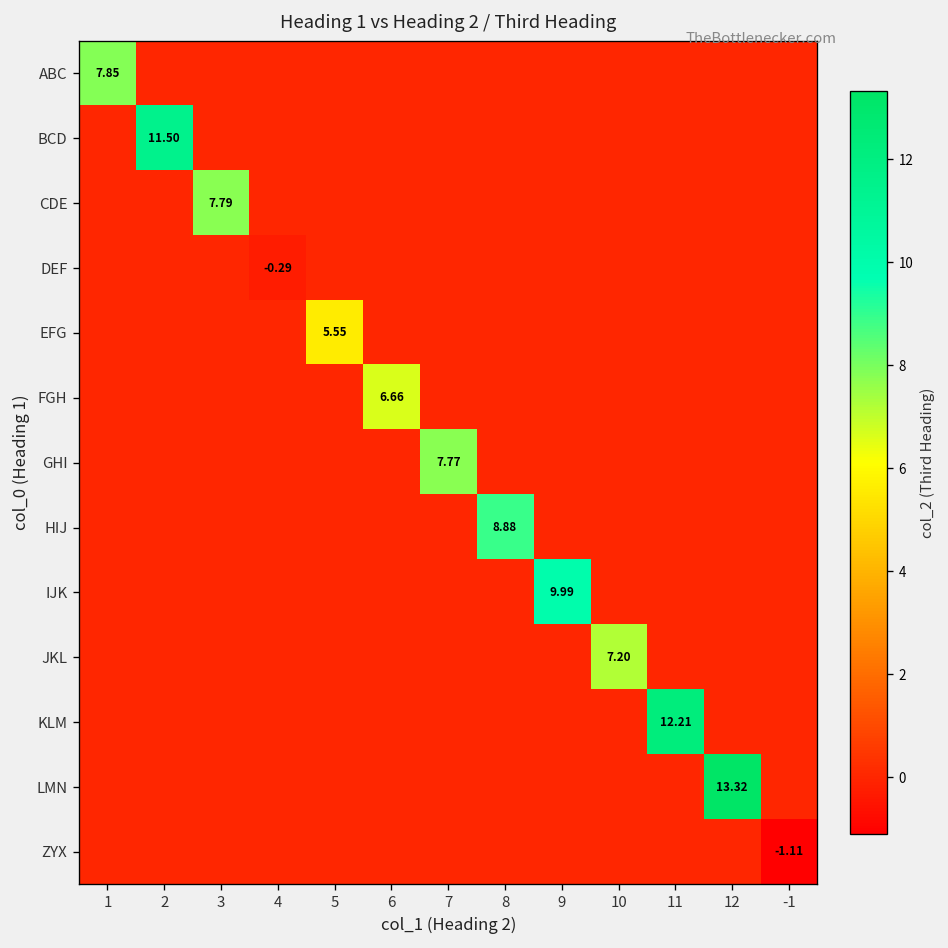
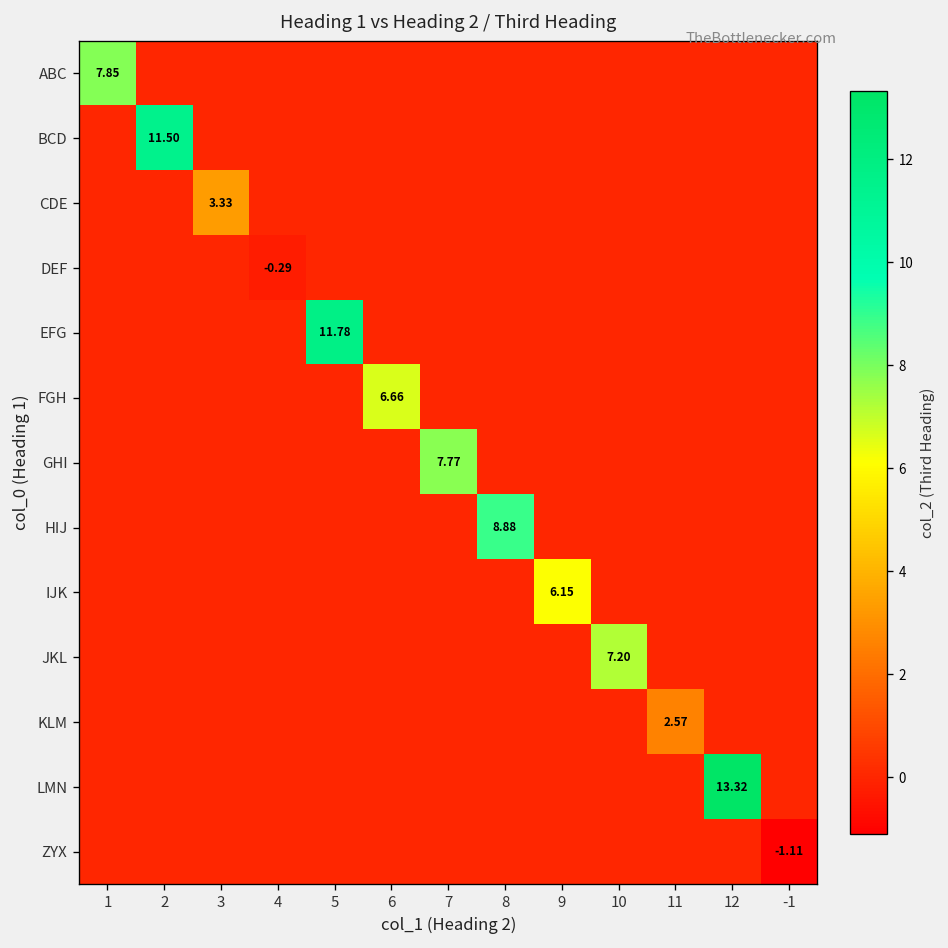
CDE, 3: 7.79 -> 3.33
EFG, 5: 5.55 -> 11.78
IJK, 9: 9.99 -> 6.15
KLM, 11: 12.21 -> 2.57
